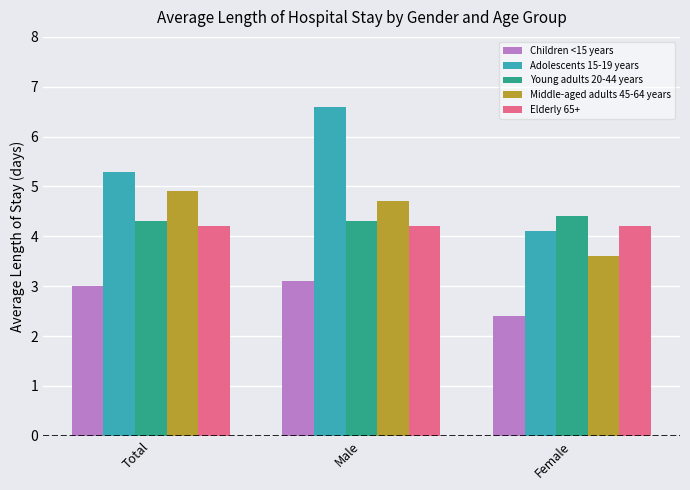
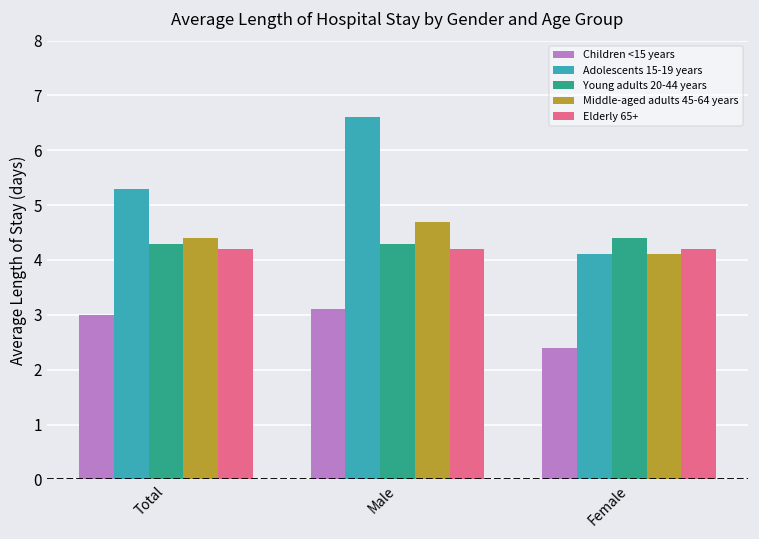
Middle-aged adults 45-64 years, Total: 4.9 -> 4.4
Middle-aged adults 45-64 years, Female: 3.6 -> 4.1
